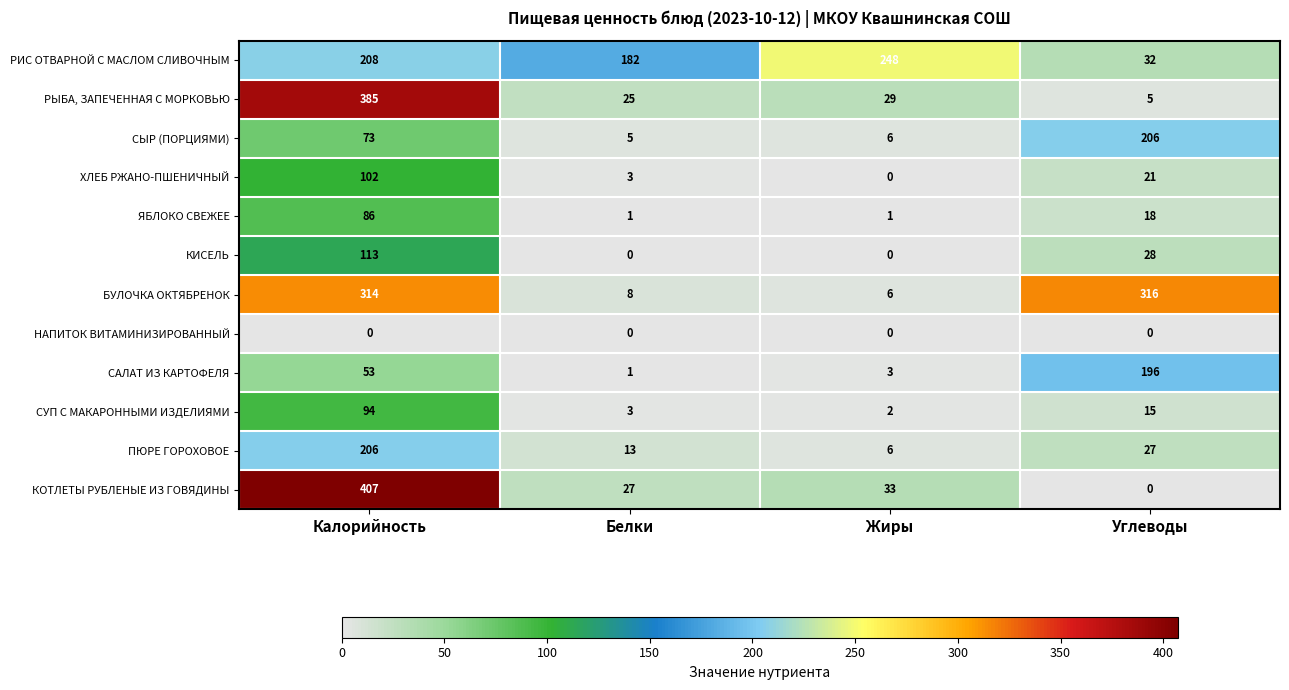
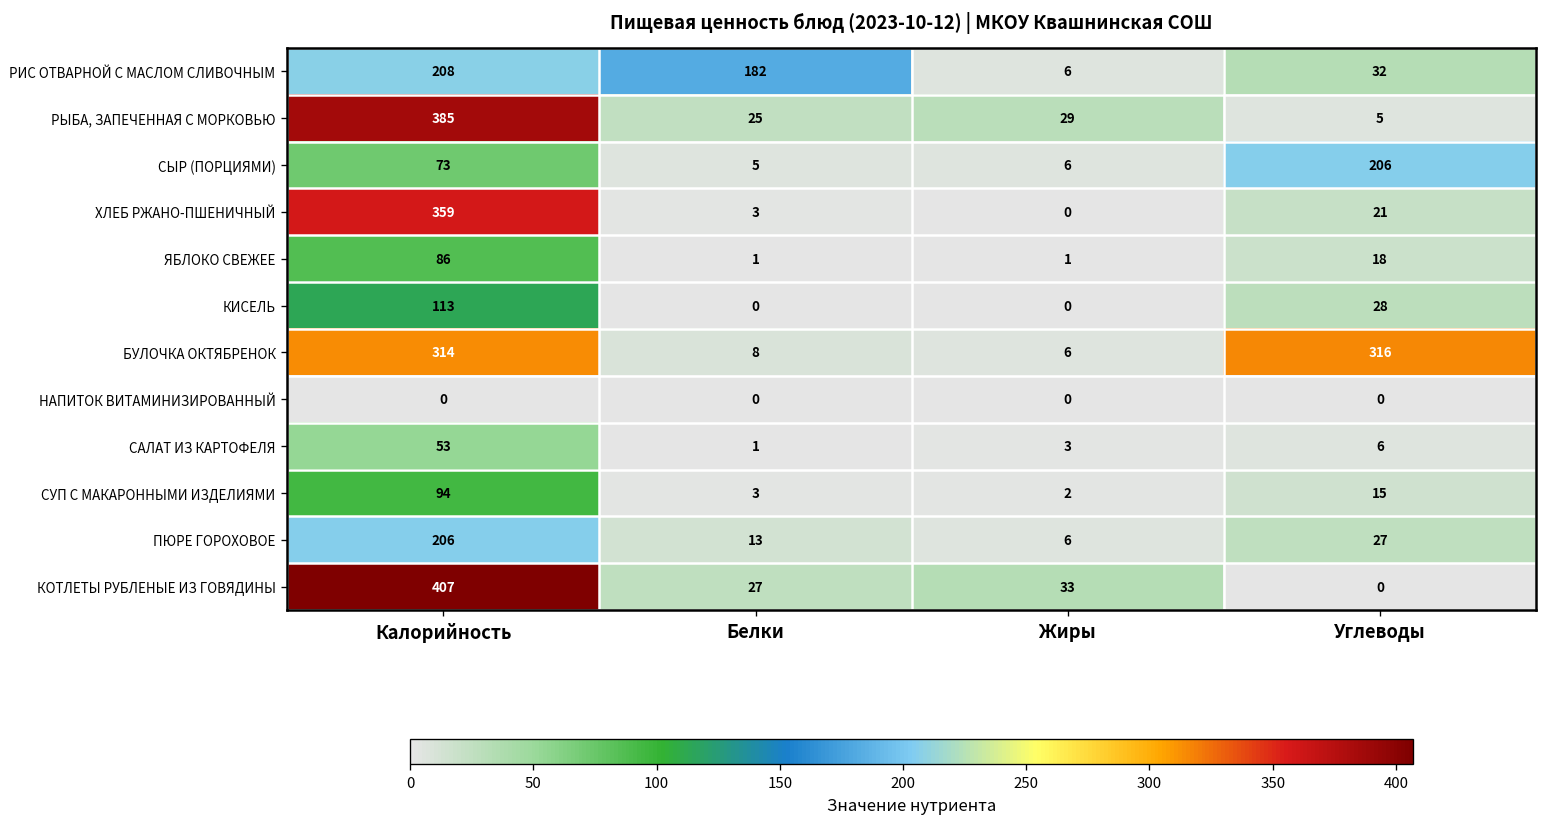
РИС ОТВАРНОЙ С МАСЛОМ СЛИВОЧНЫМ, Жиры: 248 -> 6
ХЛЕБ РЖАНО-ПШЕНИЧНЫЙ, Калорийность: 102 -> 359
САЛАТ ИЗ КАРТОФЕЛЯ, Углеводы: 196 -> 6
